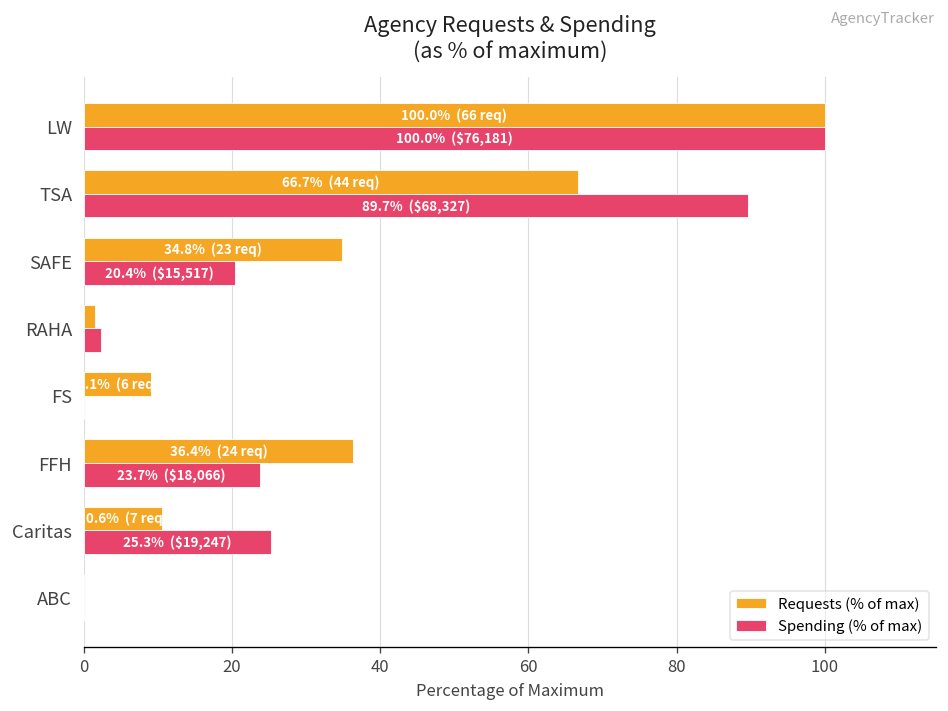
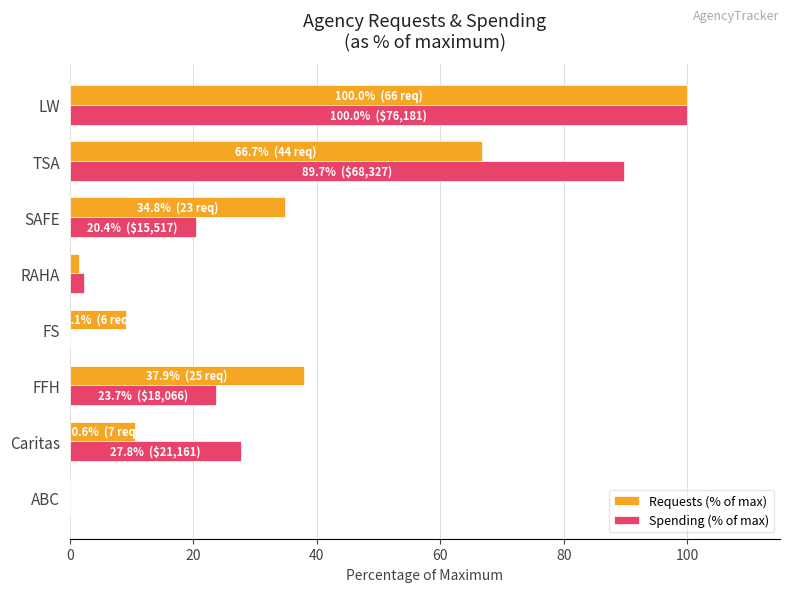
Requests (% of max), FFH: 36.4% (24 req) -> 37.9% (25 req)
Spending (% of max), Caritas: 25.3% ($19,247) -> 27.8% ($21,161)
